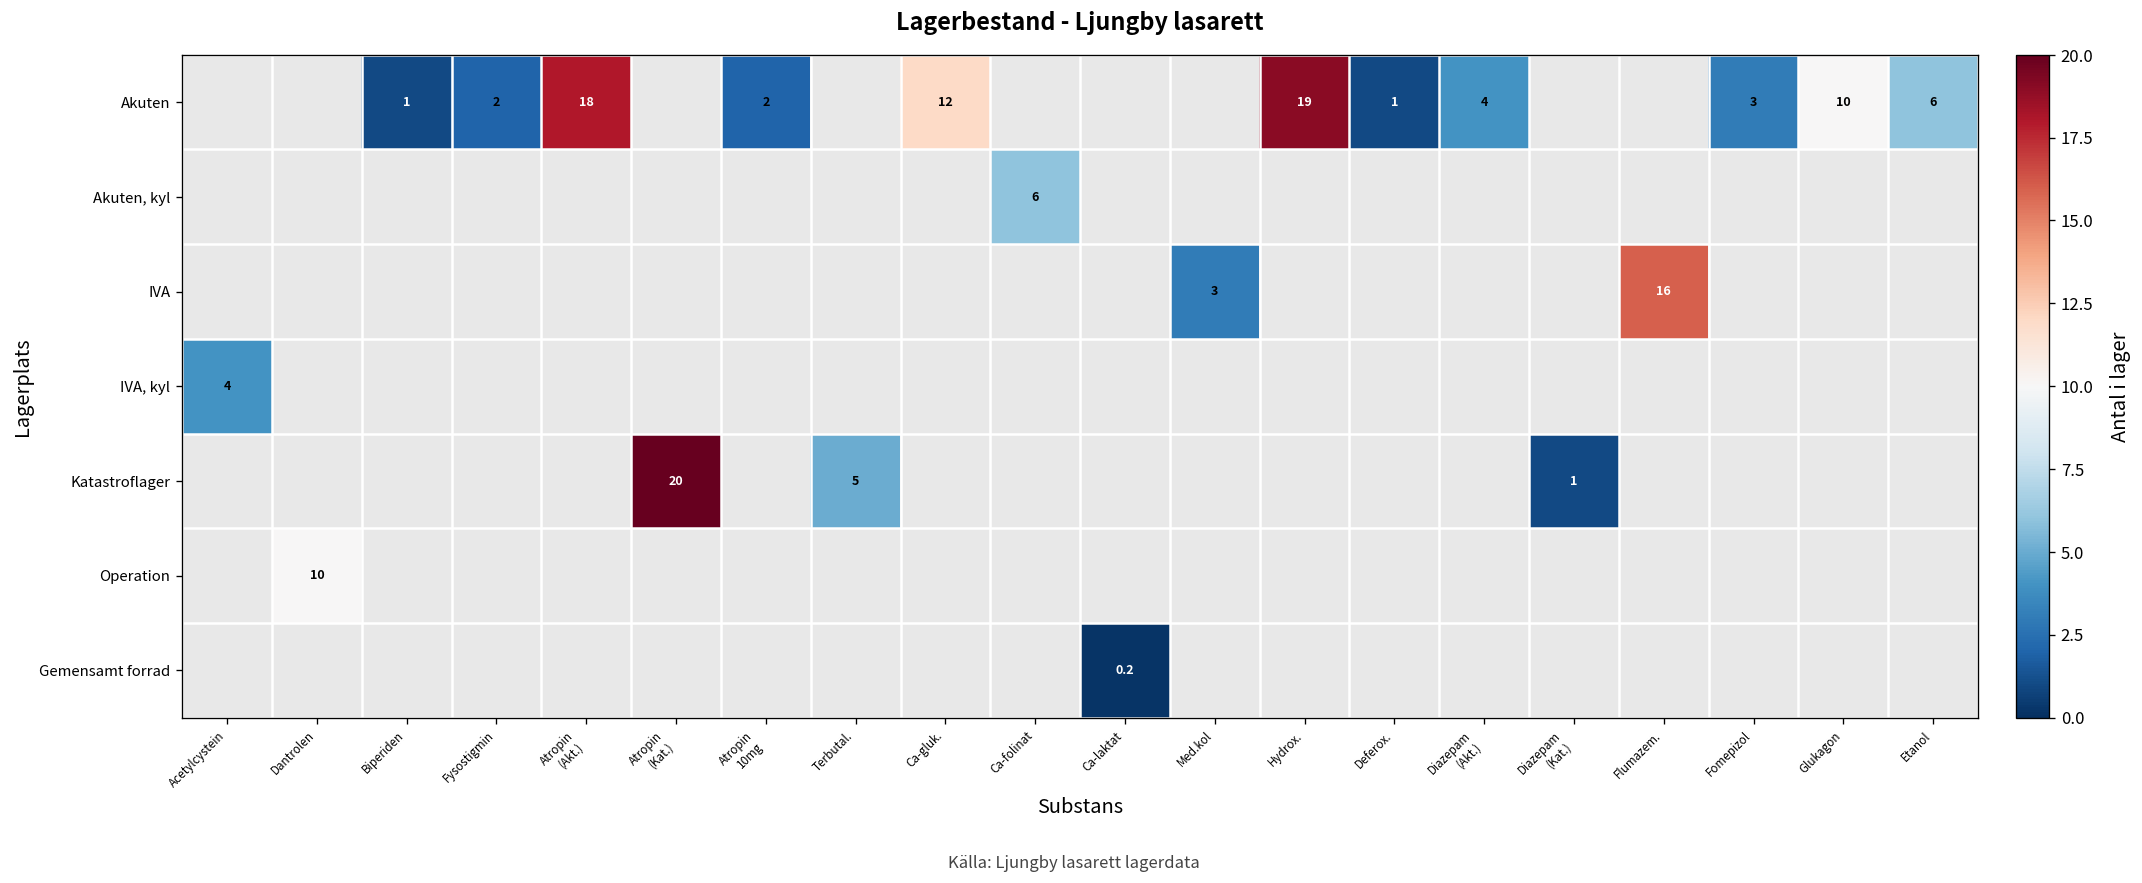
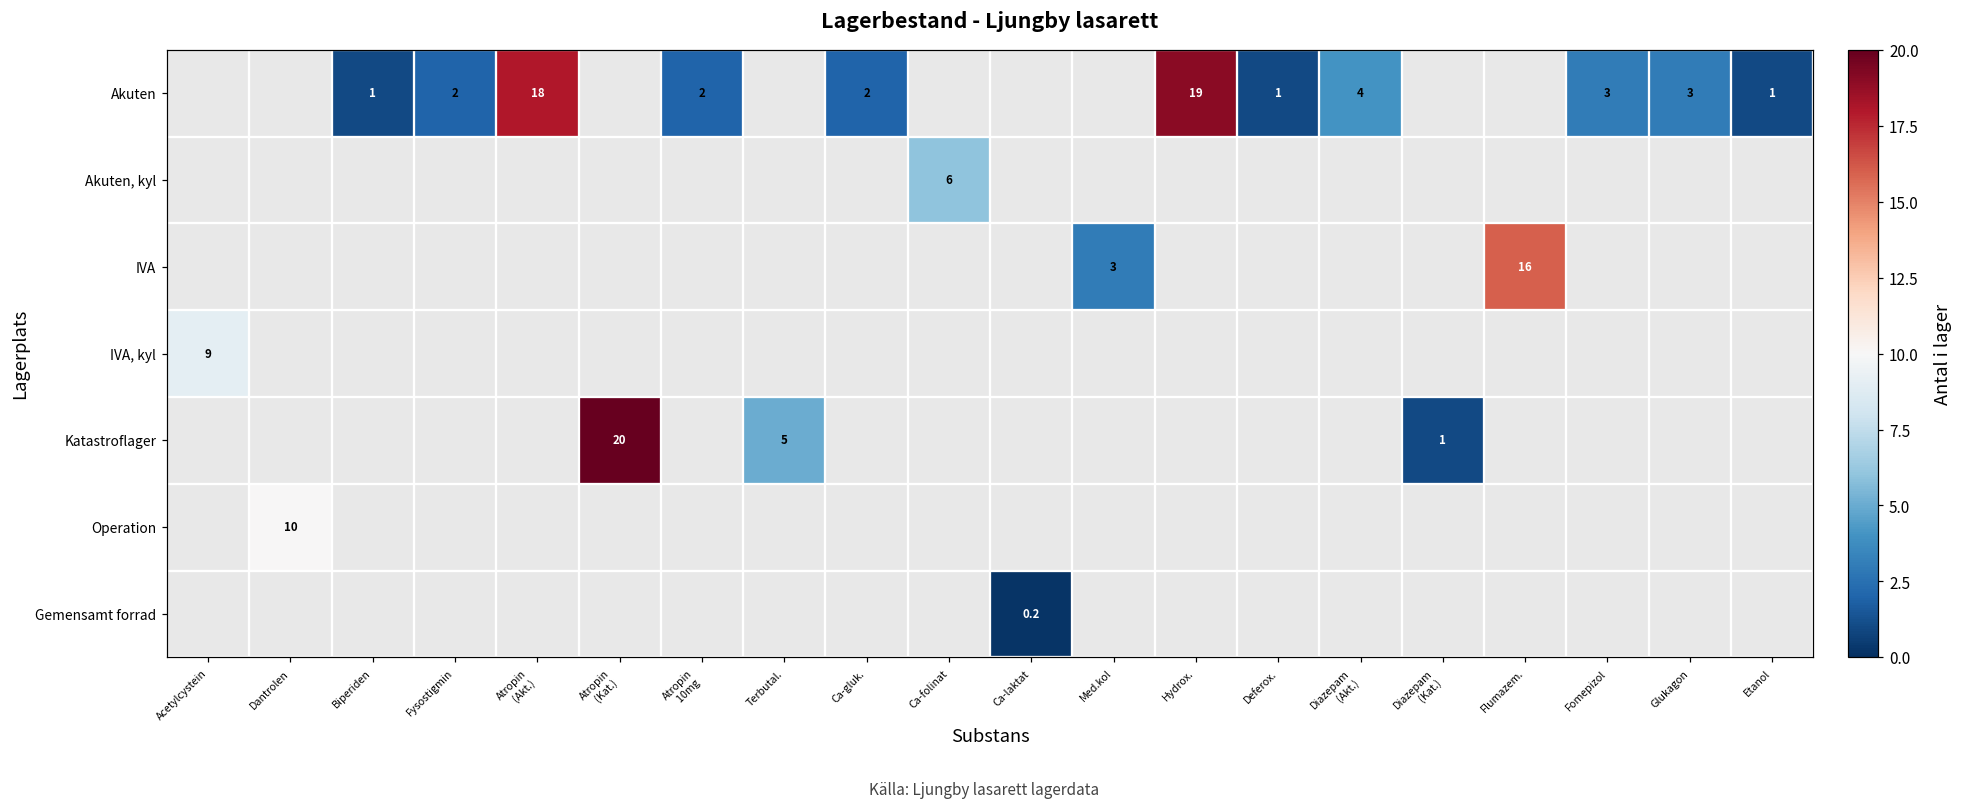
Akuten, Ca-gluk.: 12 -> 2
Akuten, Glukagon: 10 -> 3
Akuten, Etanol: 6 -> 1
IVA, kyl, Acetylcystein: 4 -> 9
